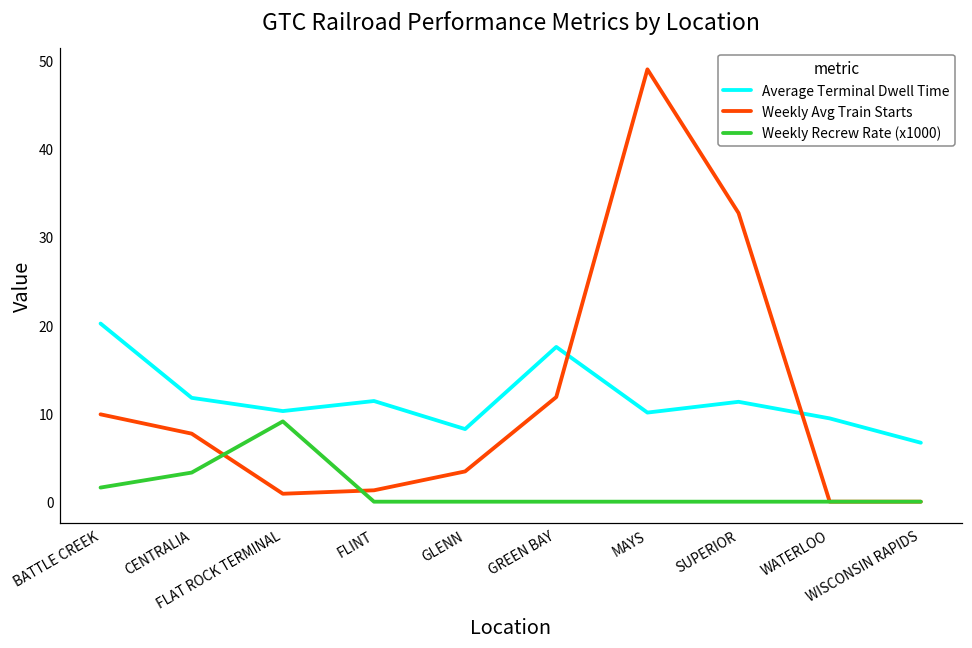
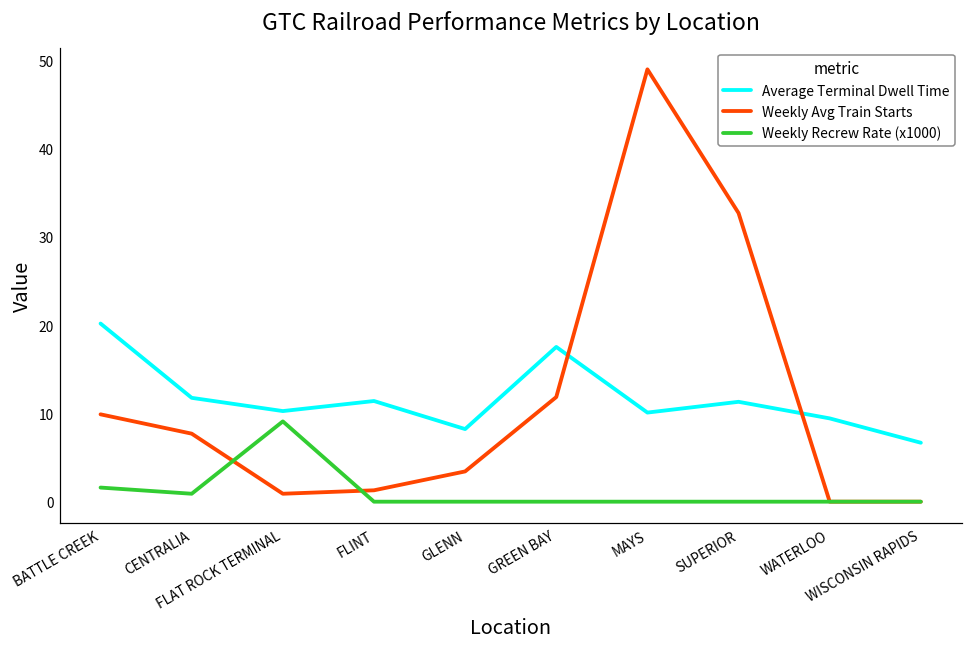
Weekly Recrew Rate (x1000), CENTRALIA: 3 -> 1
